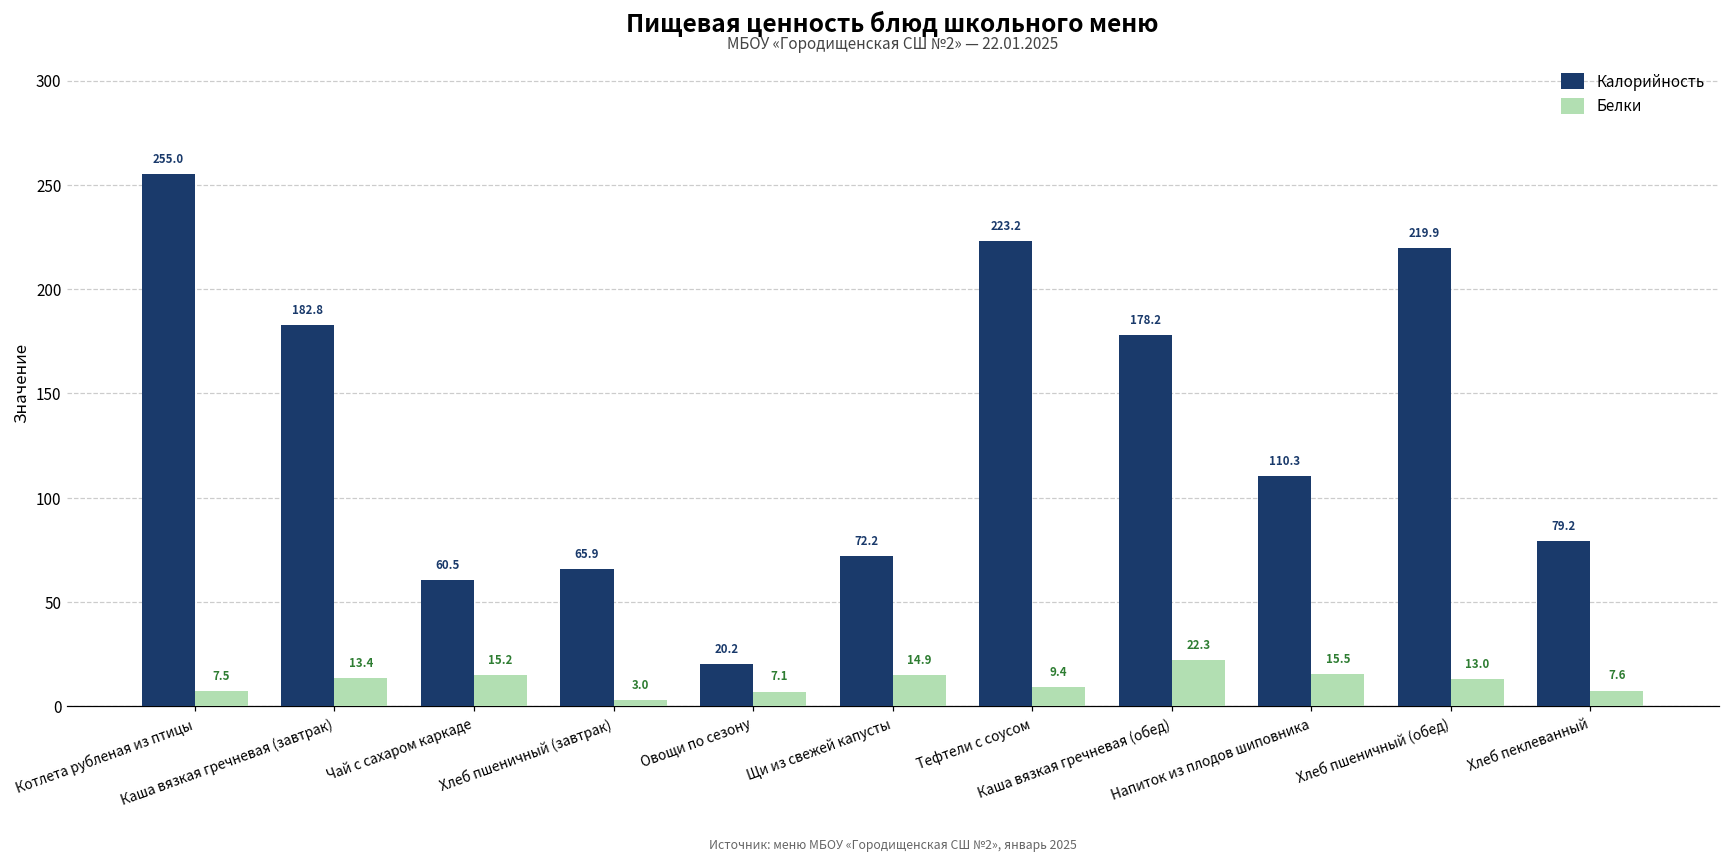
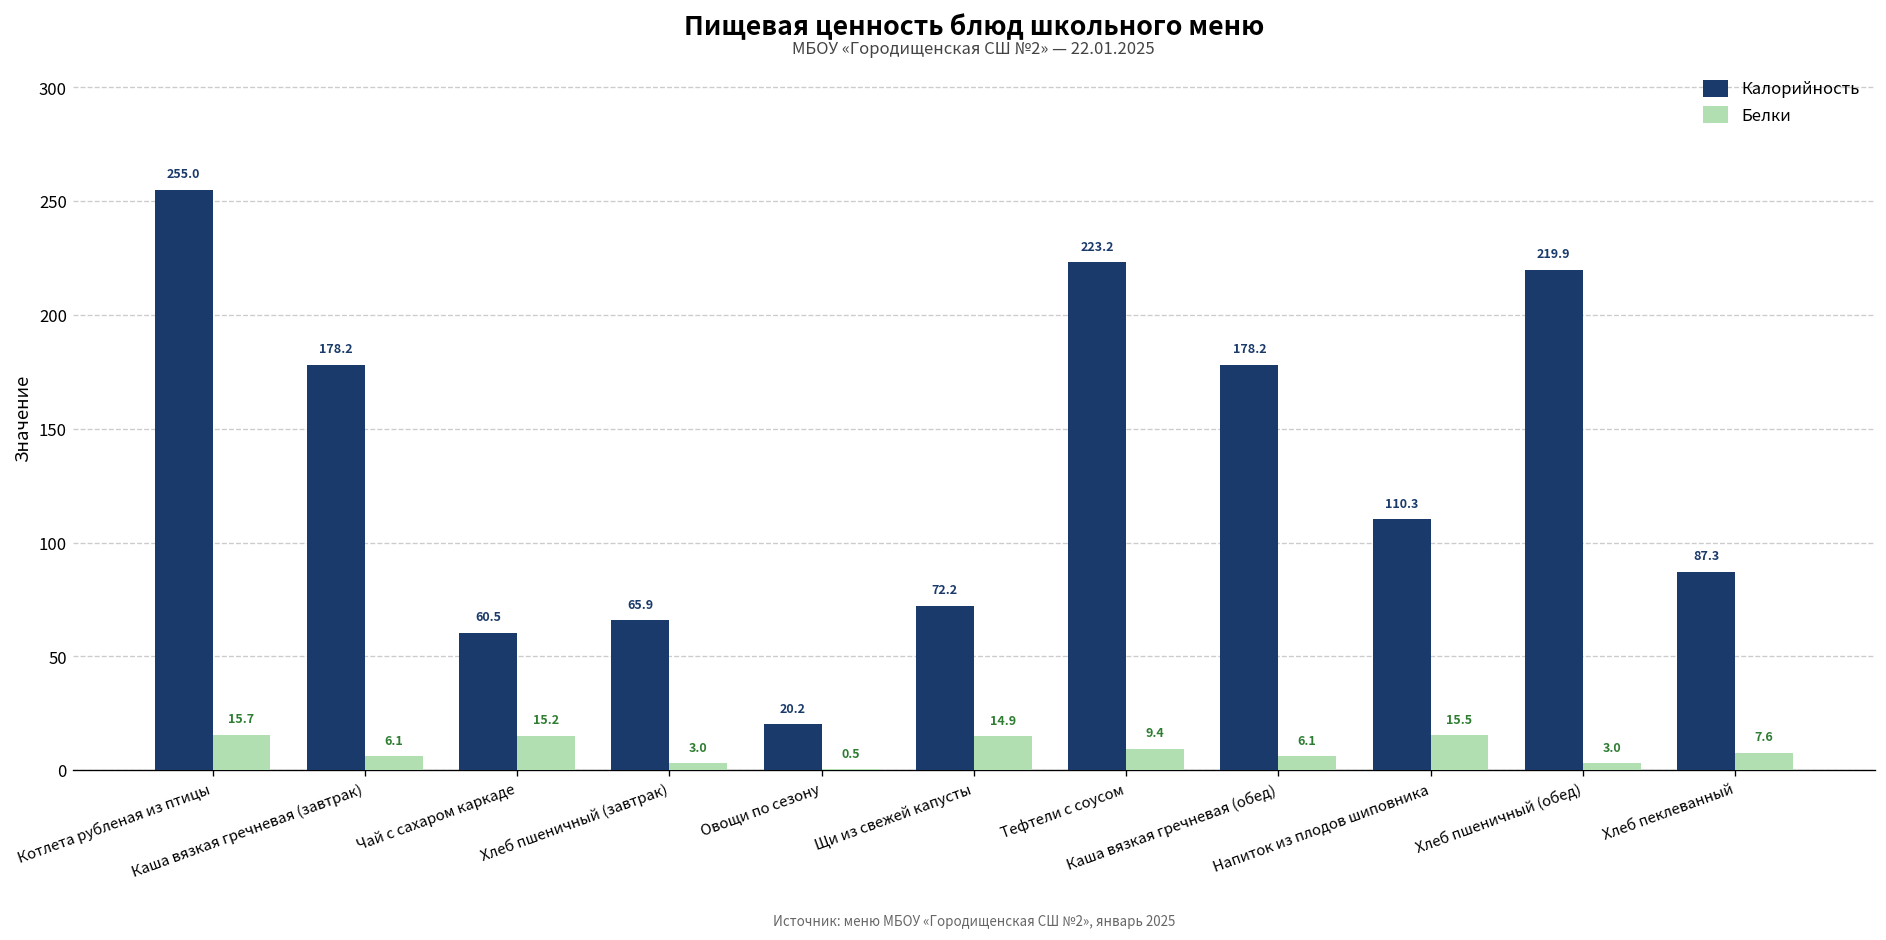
Белки, Котлета рубленая из птицы: 7.5 -> 15.7
Калорийность, Каша вязкая гречневая (завтрак): 182.8 -> 178.2
Белки, Каша вязкая гречневая (завтрак): 13.4 -> 6.1
Белки, Овощи по сезону: 7.1 -> 0.5
Белки, Каша вязкая гречневая (обед): 22.3 -> 6.1
Белки, Хлеб пшеничный (обед): 13.0 -> 3.0
Калорийность, Хлеб пеклеванный: 79.2 -> 87.3
